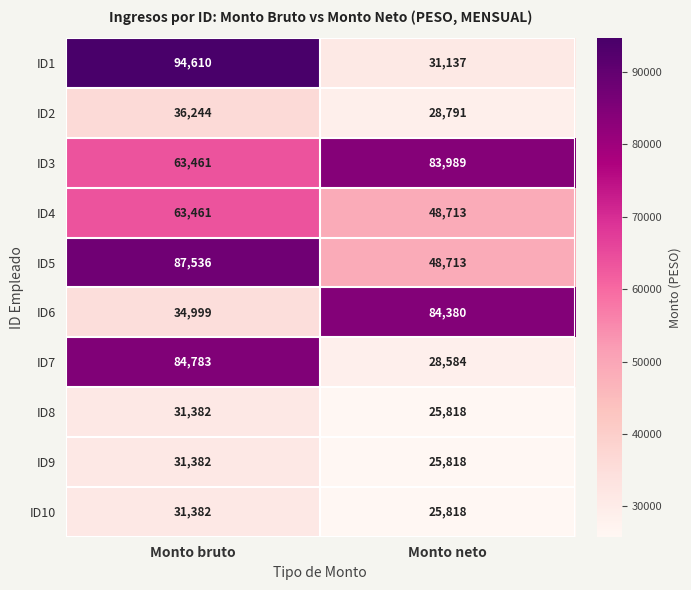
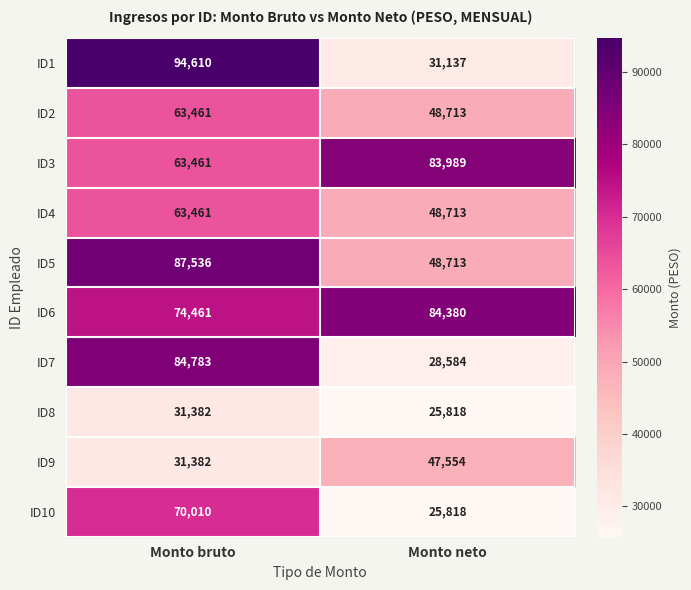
ID2, Monto bruto: 36,244 -> 63,461
ID2, Monto neto: 28,791 -> 48,713
ID6, Monto bruto: 34,999 -> 74,461
ID9, Monto neto: 25,818 -> 47,554
ID10, Monto bruto: 31,382 -> 70,010
